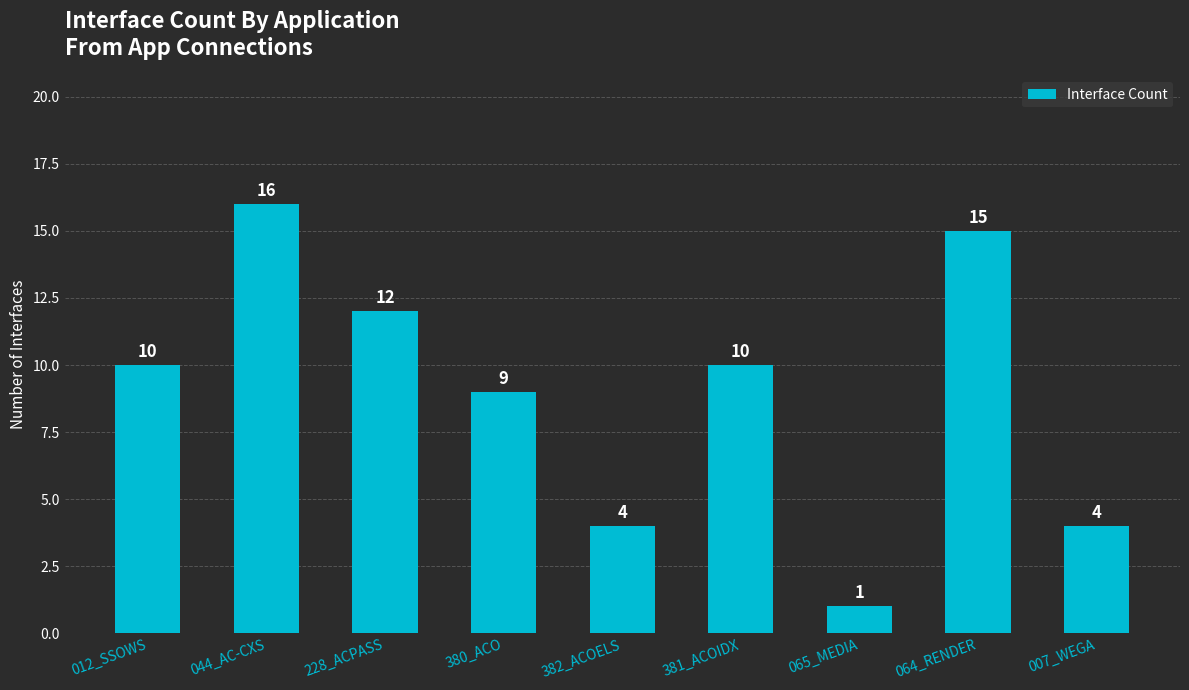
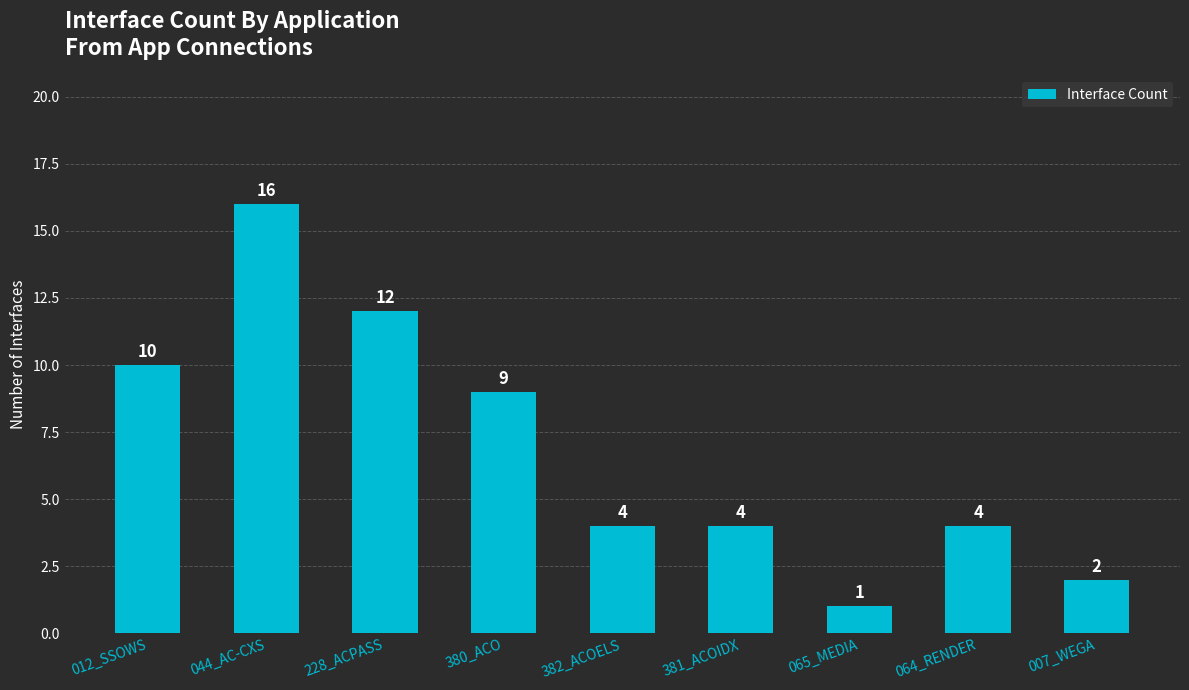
381_ACOIDX: 10 -> 4
064_RENDER: 15 -> 4
007_WEGA: 4 -> 2
